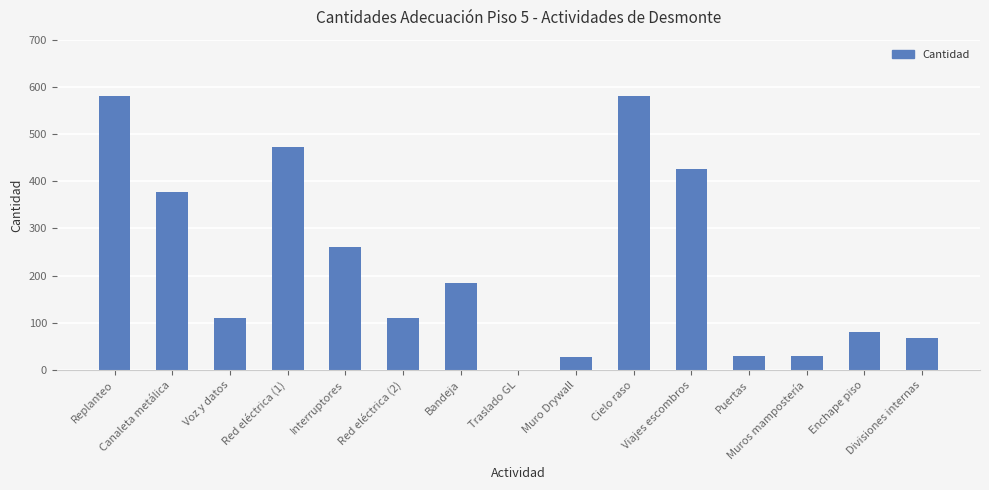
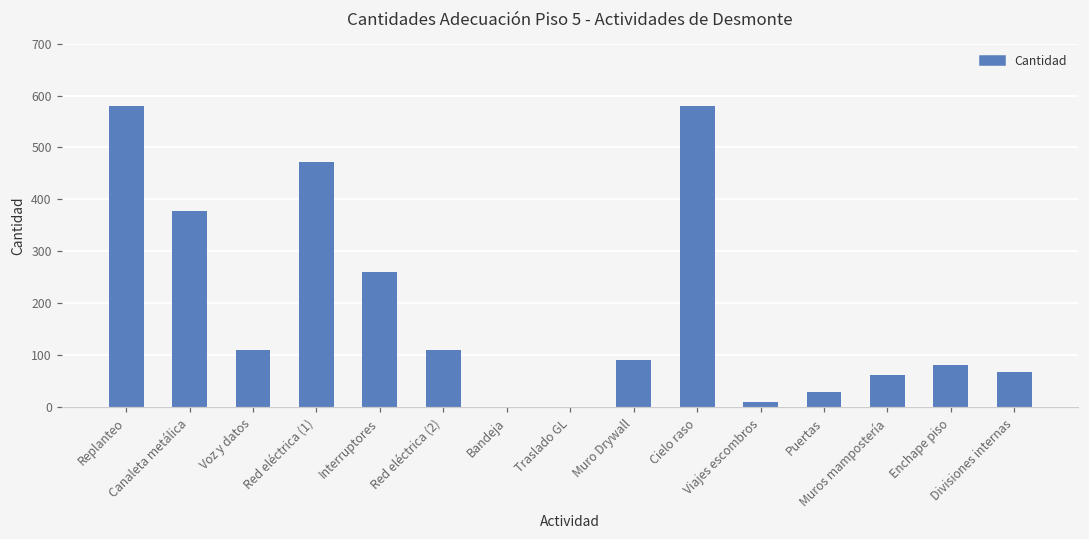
Bandeja: 180 -> 0
Muro Drywall: 30 -> 90
Viajes escombros: 430 -> 10
Muros mampostería: 30 -> 60
